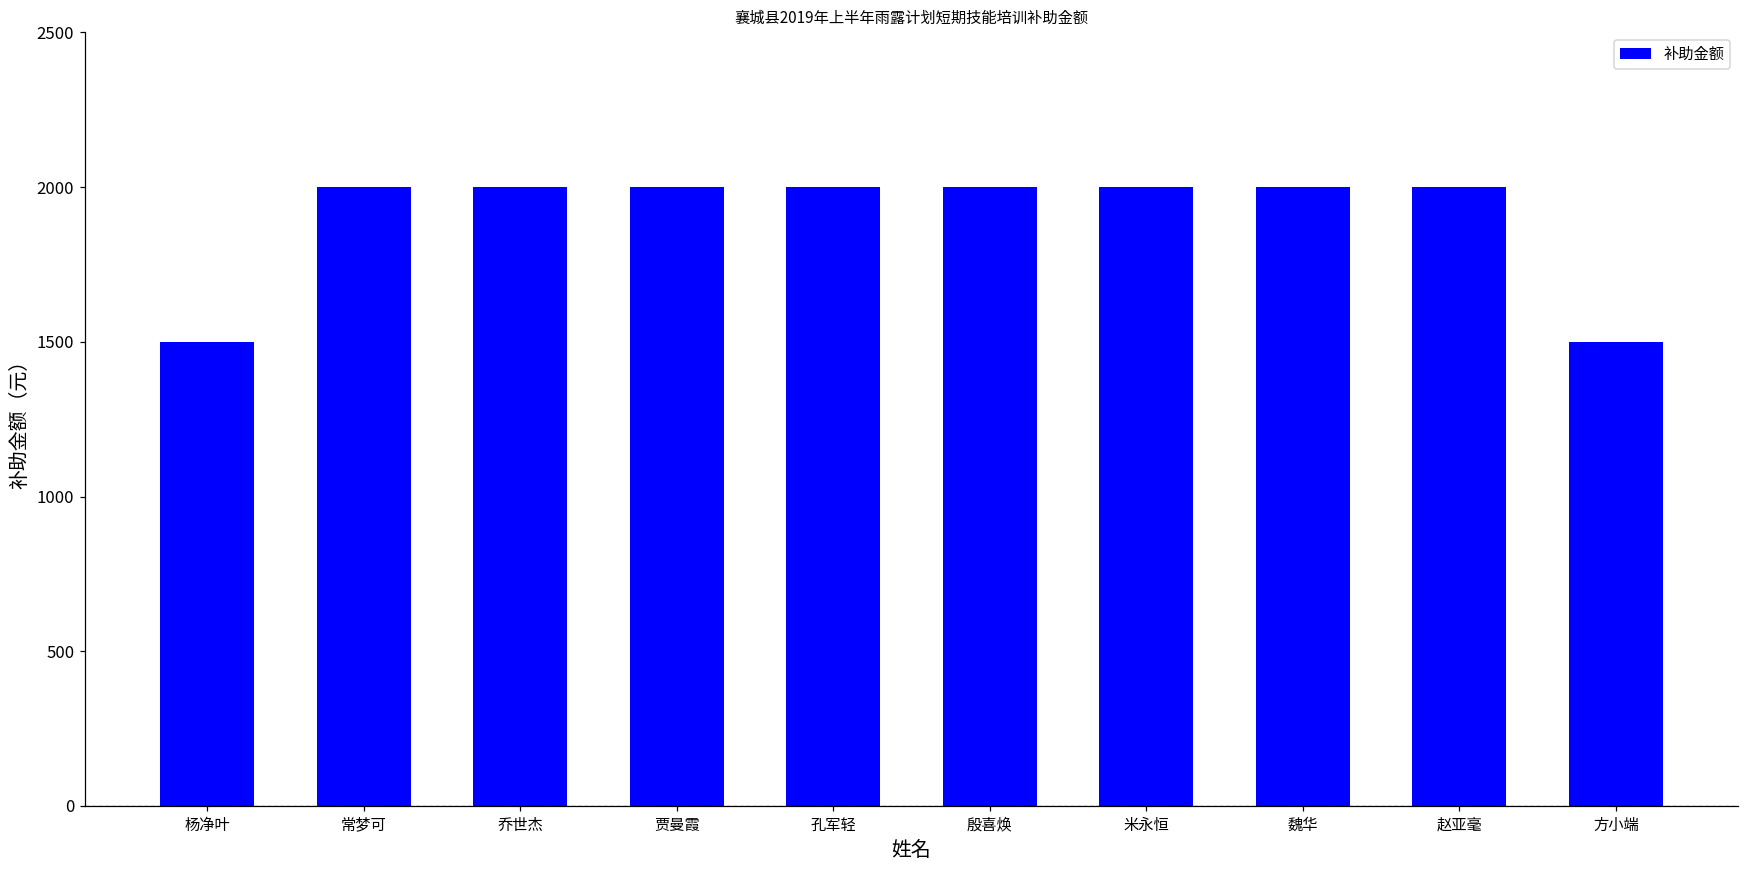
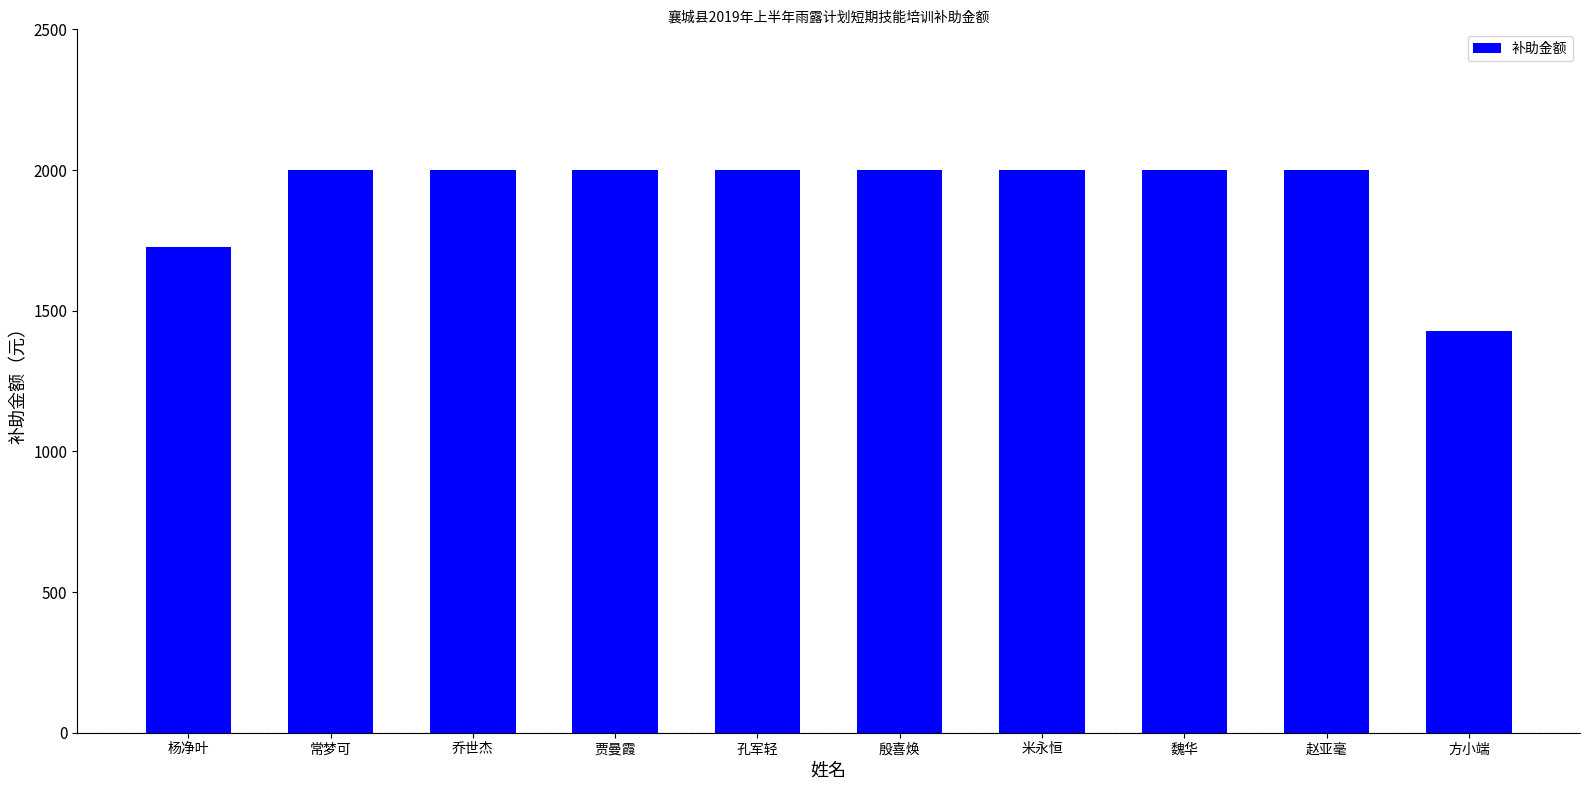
杨净叶: 1500 -> 1730
方小端: 1500 -> 1430
